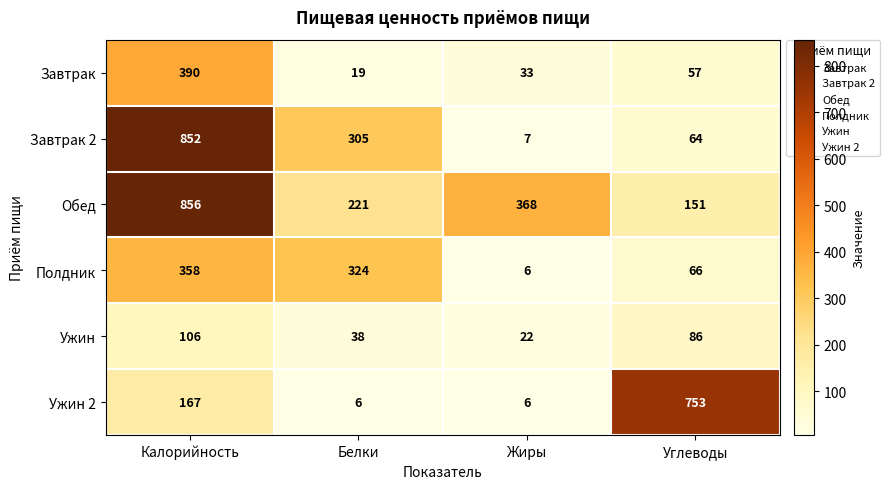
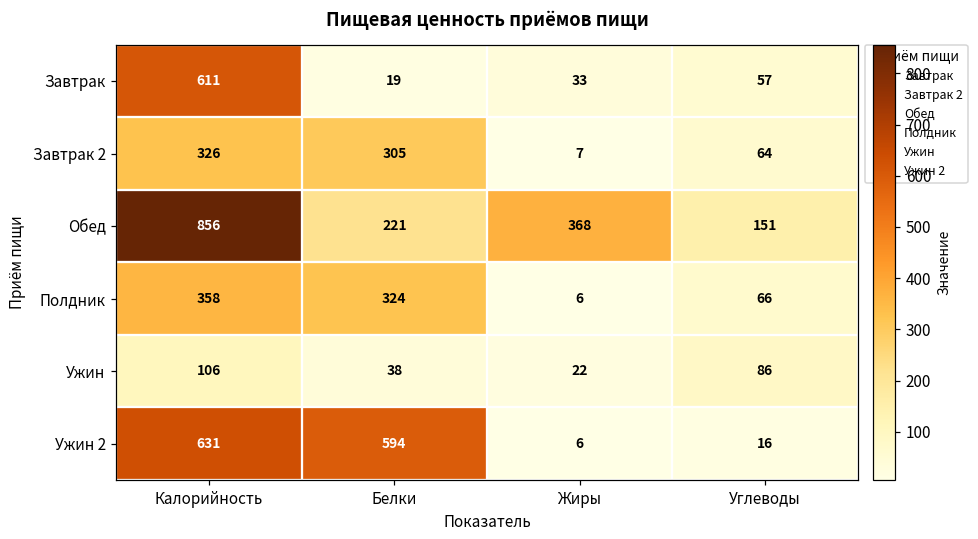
Завтрак, Калорийность: 390 -> 611
Завтрак 2, Калорийность: 852 -> 326
Ужин 2, Калорийность: 167 -> 631
Ужин 2, Белки: 6 -> 594
Ужин 2, Углеводы: 753 -> 16
